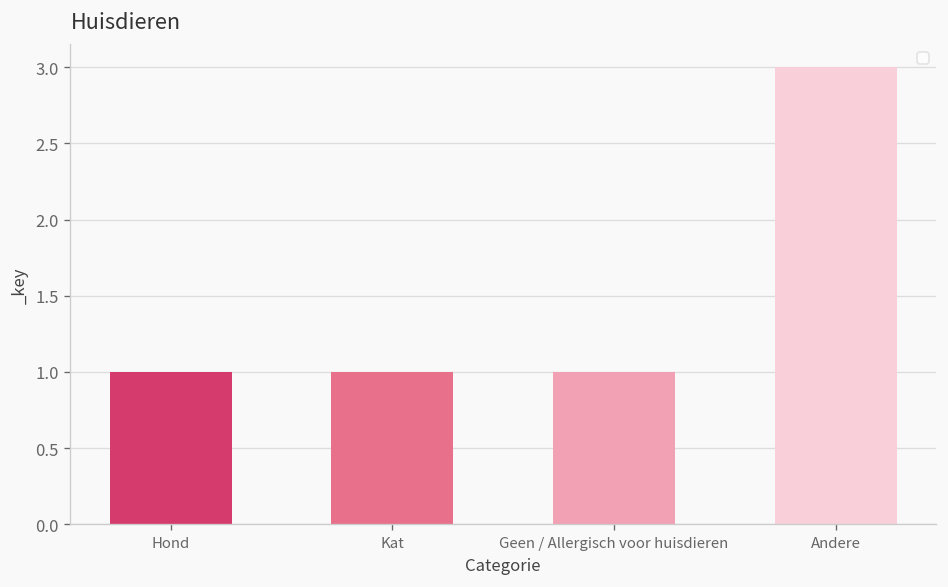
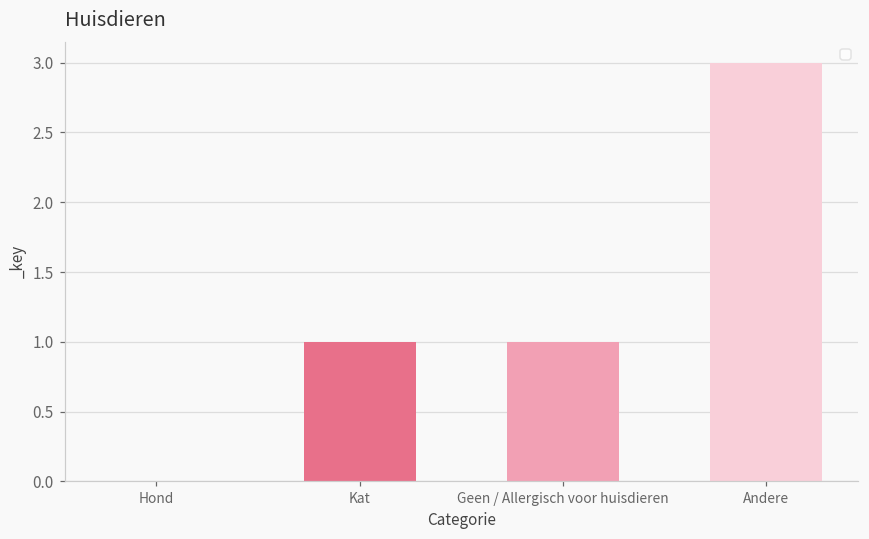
Hond: 1 -> 0
